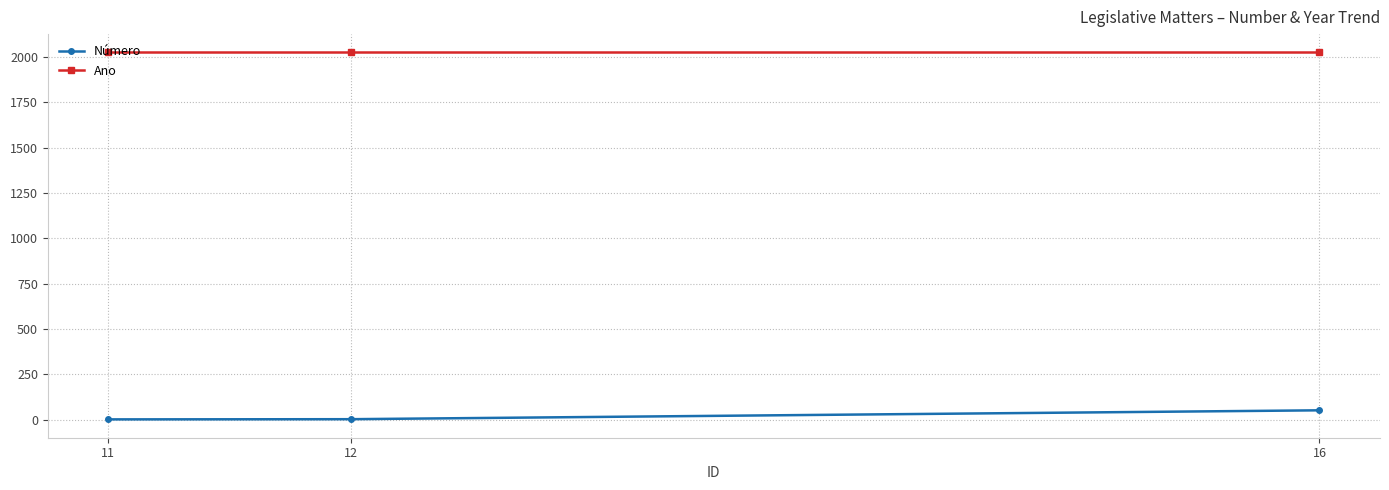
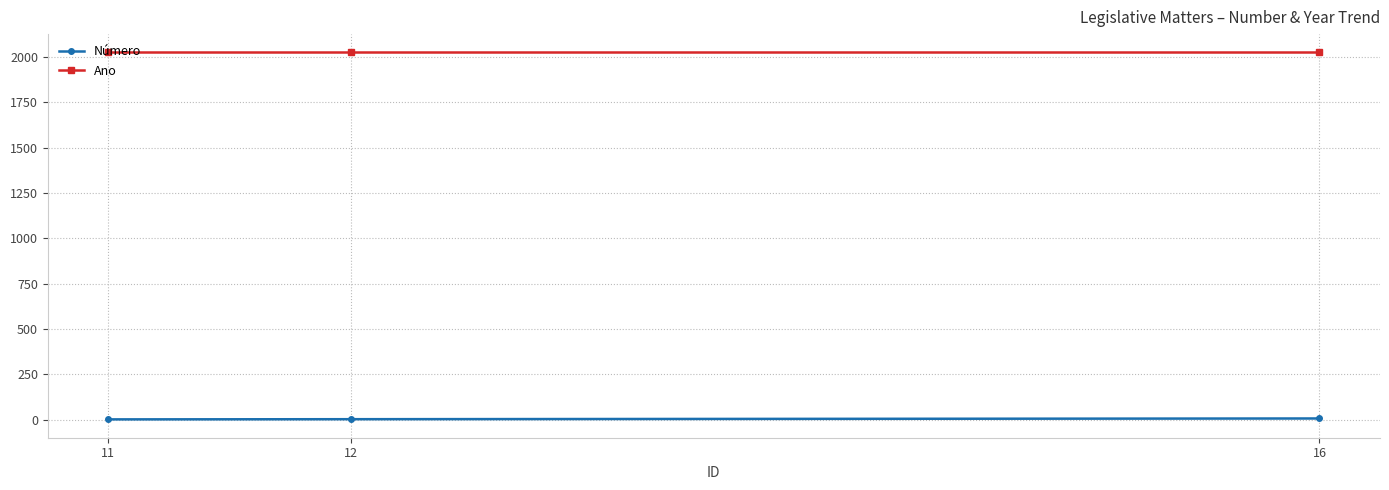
Número, 16: 50 -> 10
